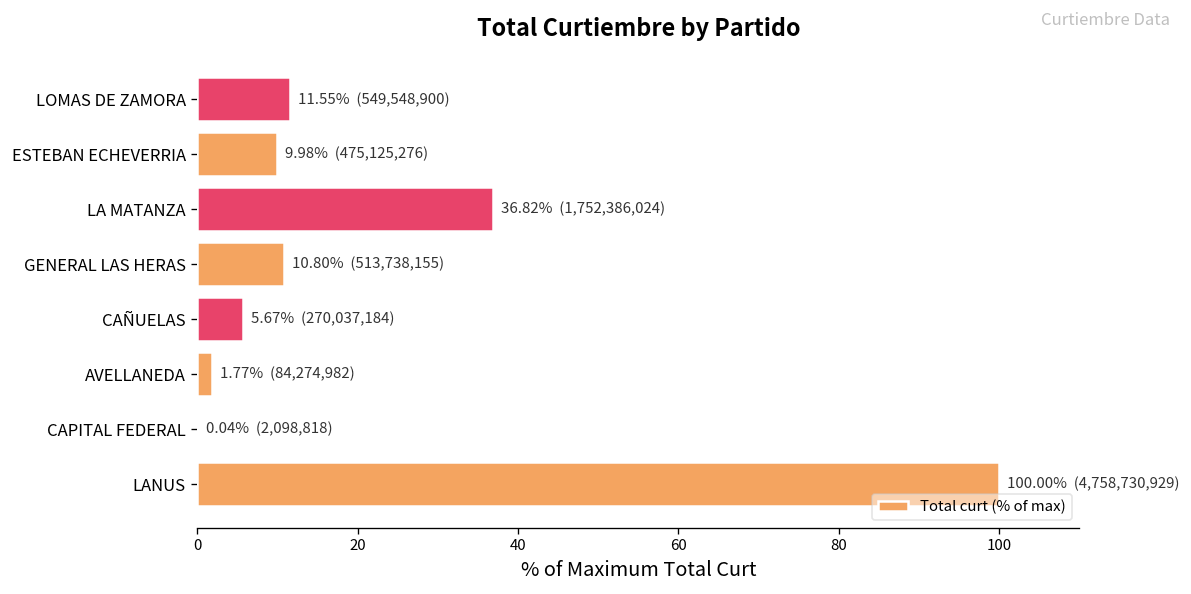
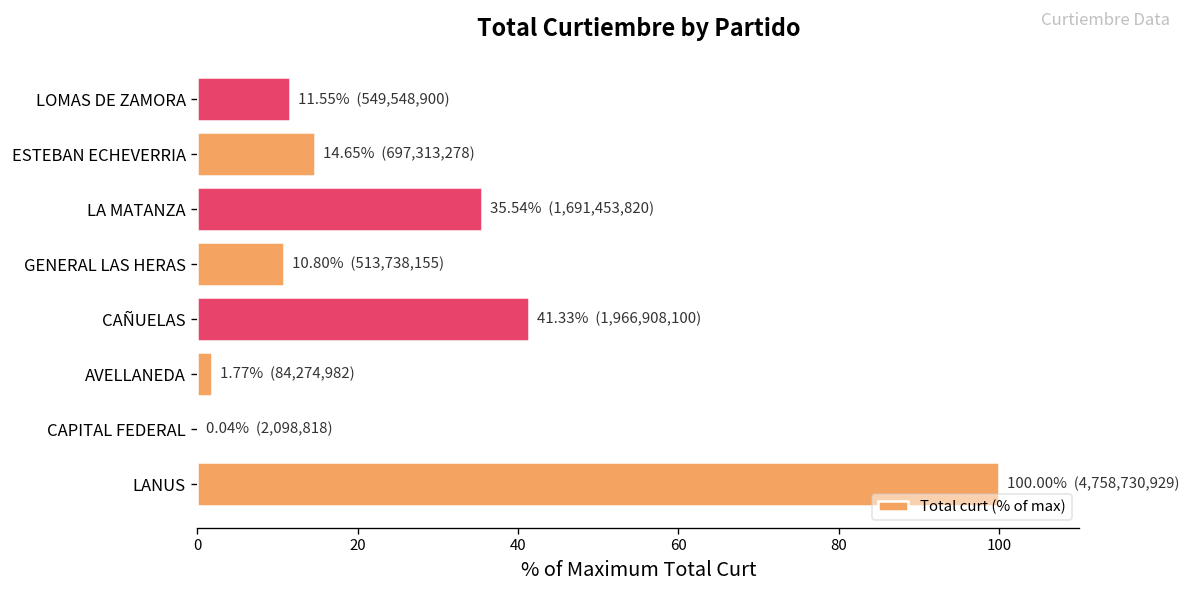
ESTEBAN ECHEVERRIA: 9.98% (475,125,276) -> 14.65% (697,313,278)
LA MATANZA: 36.82% (1,752,386,024) -> 35.54% (1,691,453,820)
CAÑUELAS: 5.67% (270,037,184) -> 41.33% (1,966,908,100)
